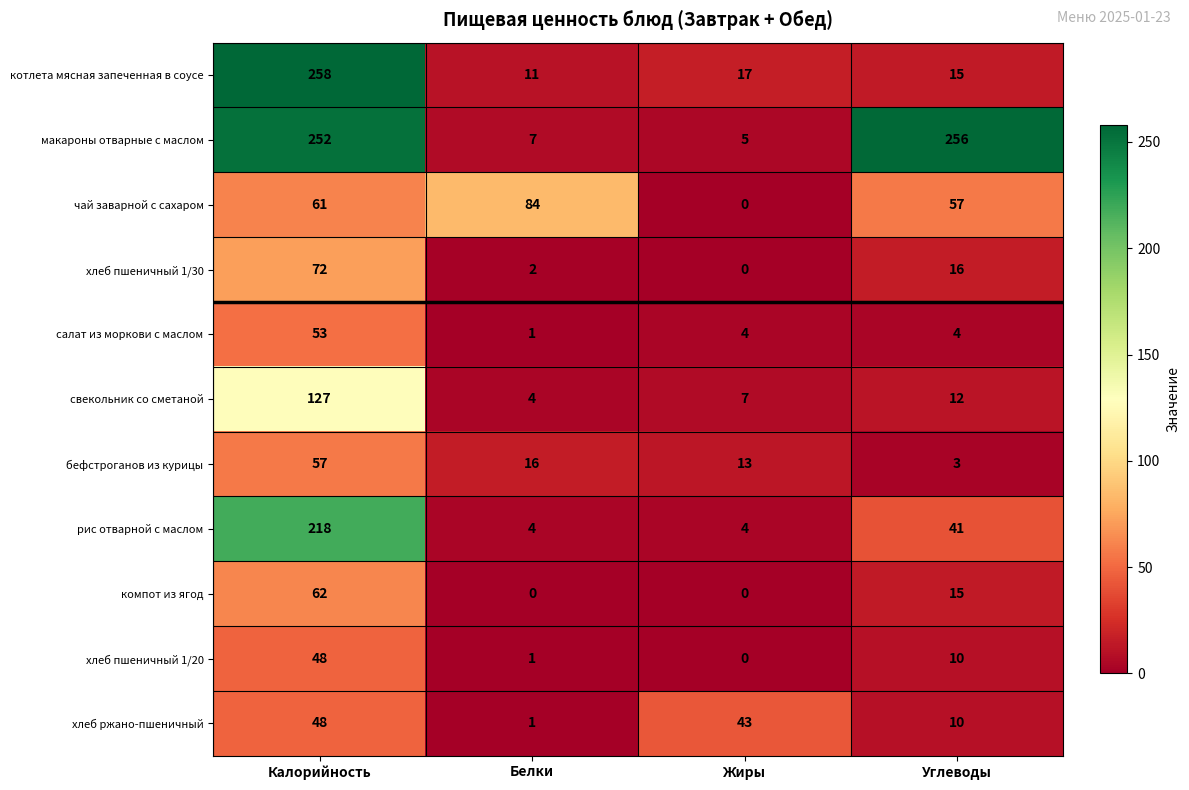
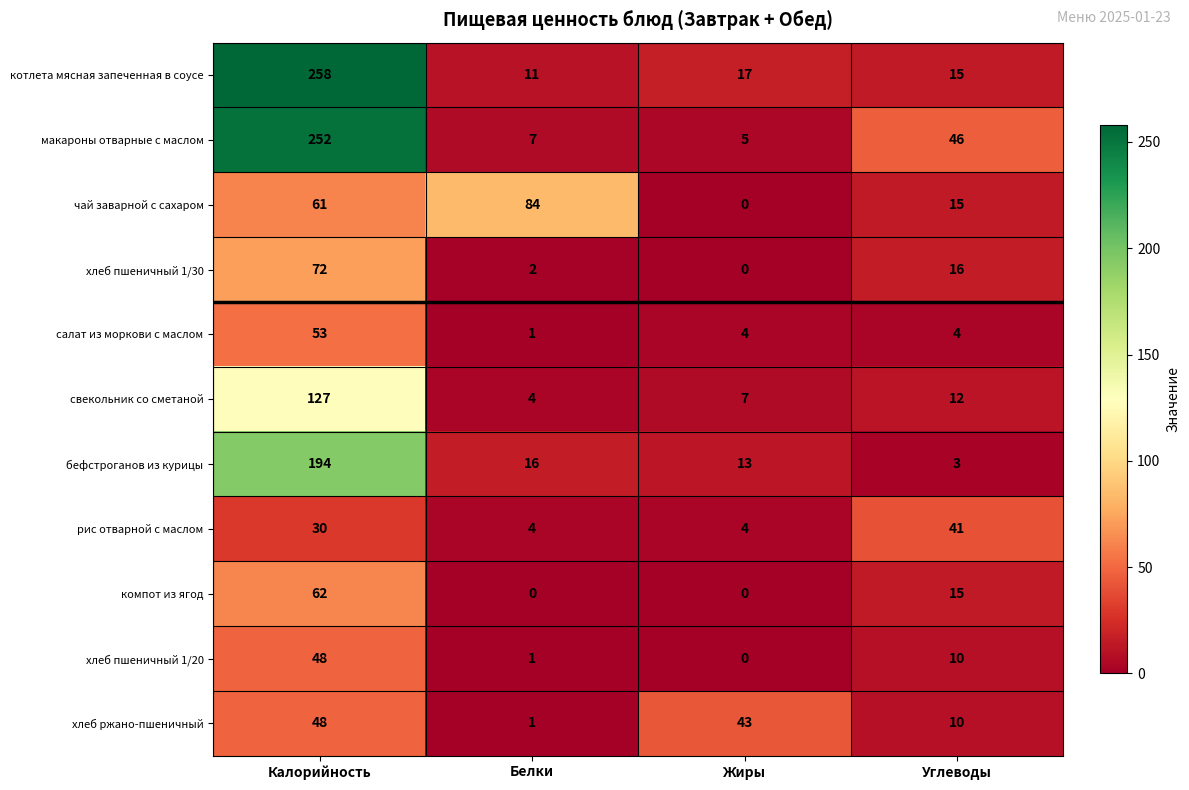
макароны отварные с маслом, Углеводы: 256 -> 46
чай заварной с сахаром, Углеводы: 57 -> 15
бефстроганов из курицы, Калорийность: 57 -> 194
рис отварной с маслом, Калорийность: 218 -> 30
